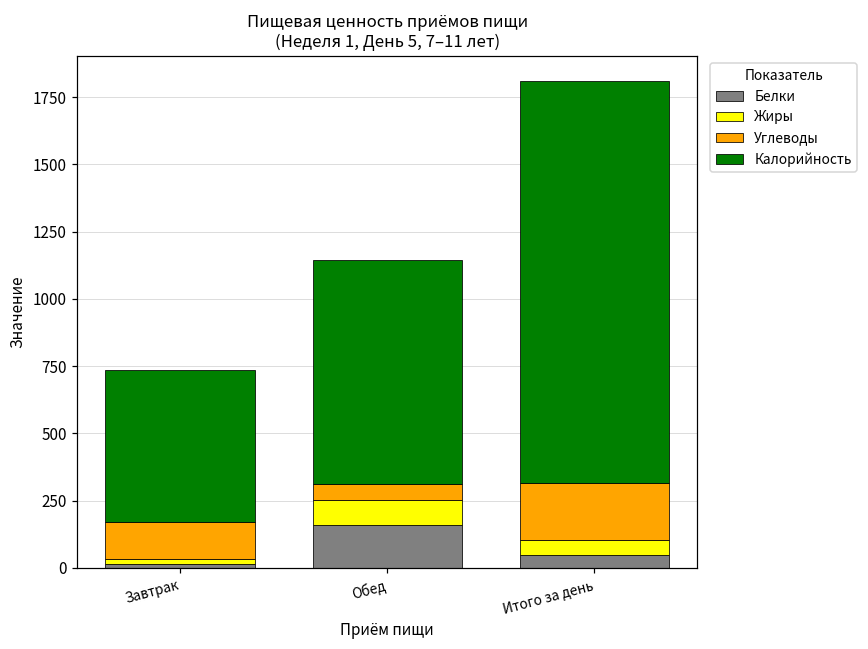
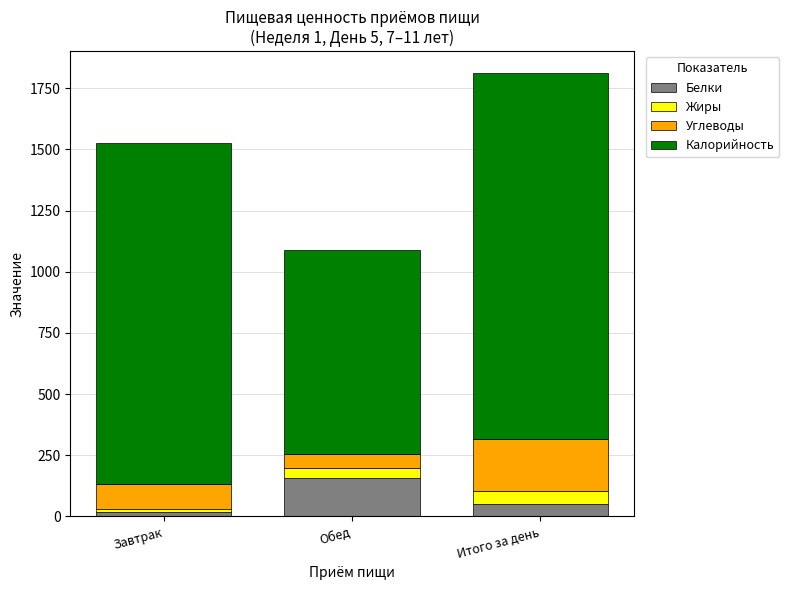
Углеводы, Завтрак: 140 -> 100
Калорийность, Завтрак: 570 -> 1390
Жиры, Обед: 100 -> 40
